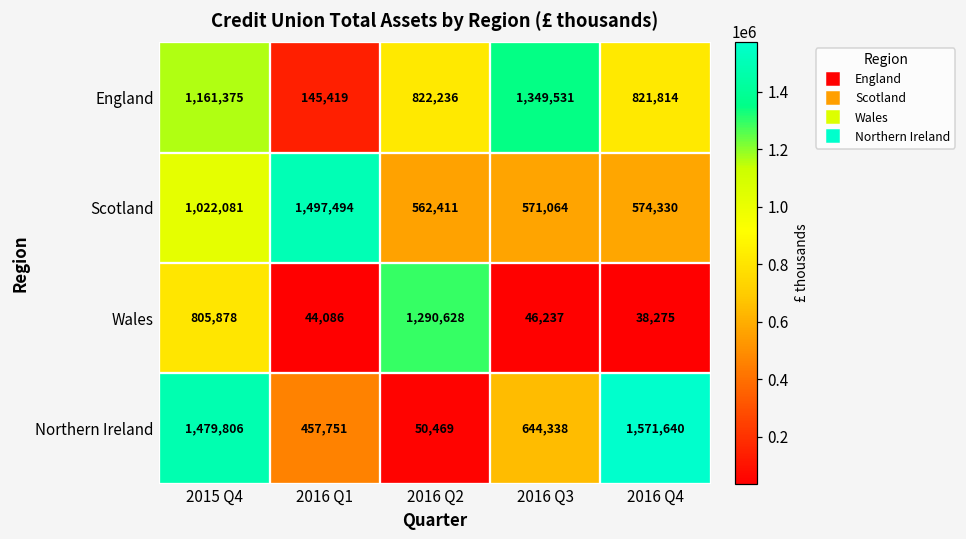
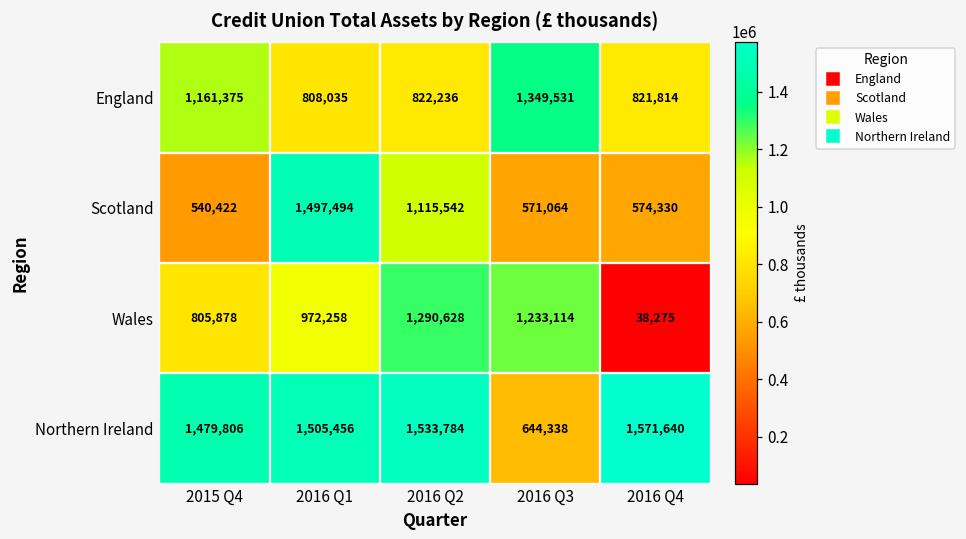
England, 2016 Q1: 145,419 -> 808,035
Scotland, 2015 Q4: 1,022,081 -> 540,422
Scotland, 2016 Q2: 562,411 -> 1,115,542
Wales, 2016 Q1: 44,086 -> 972,258
Wales, 2016 Q3: 46,237 -> 1,233,114
Northern Ireland, 2016 Q1: 457,751 -> 1,505,456
Northern Ireland, 2016 Q2: 50,469 -> 1,533,784
